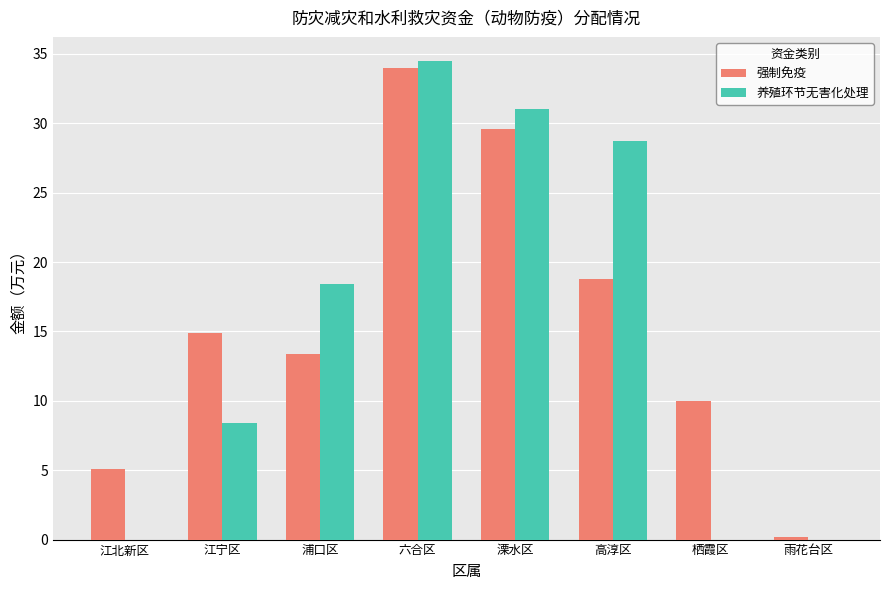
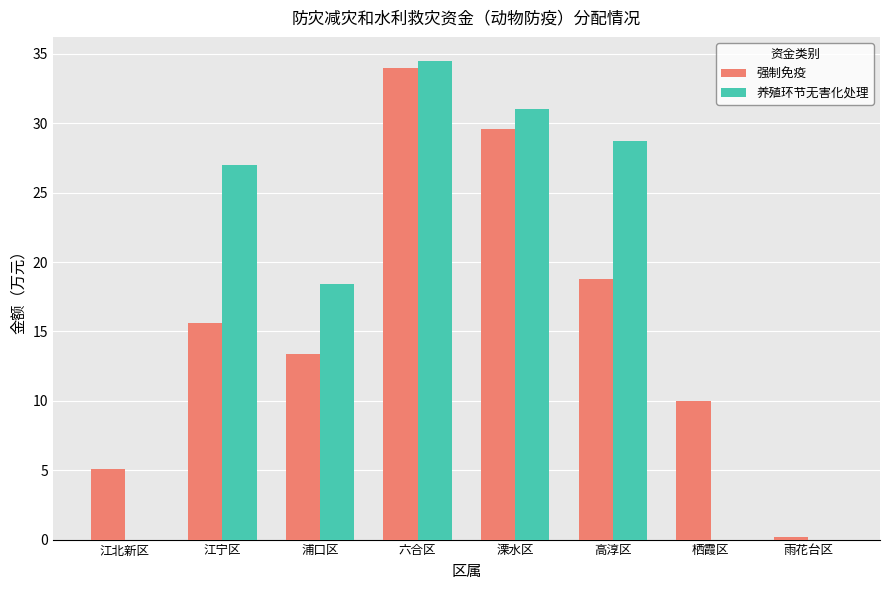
强制免疫, 江宁区: 14.9 -> 15.6
养殖环节无害化处理, 江宁区: 8.4 -> 27.0
